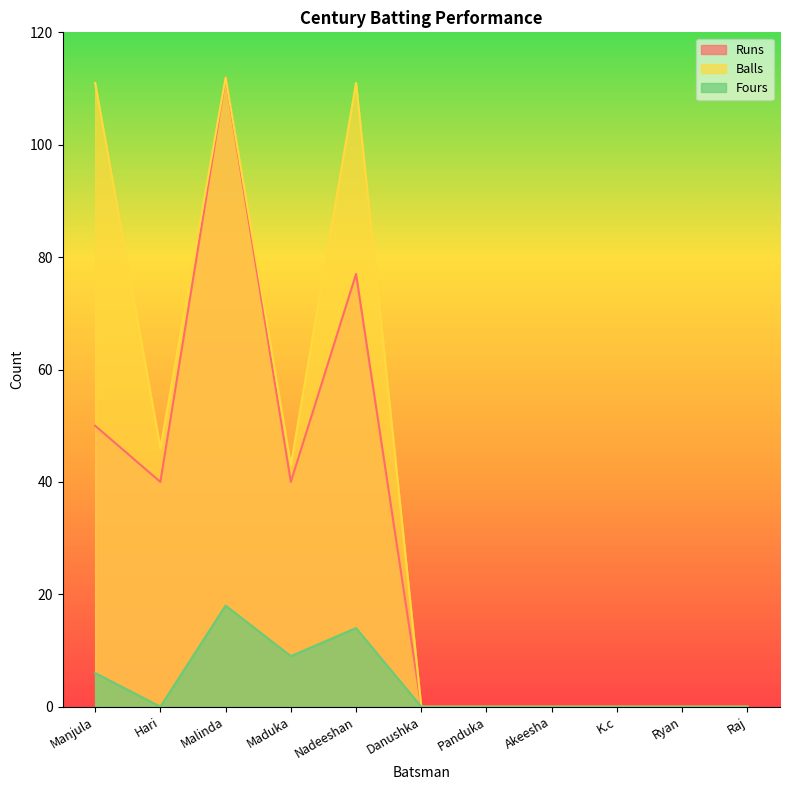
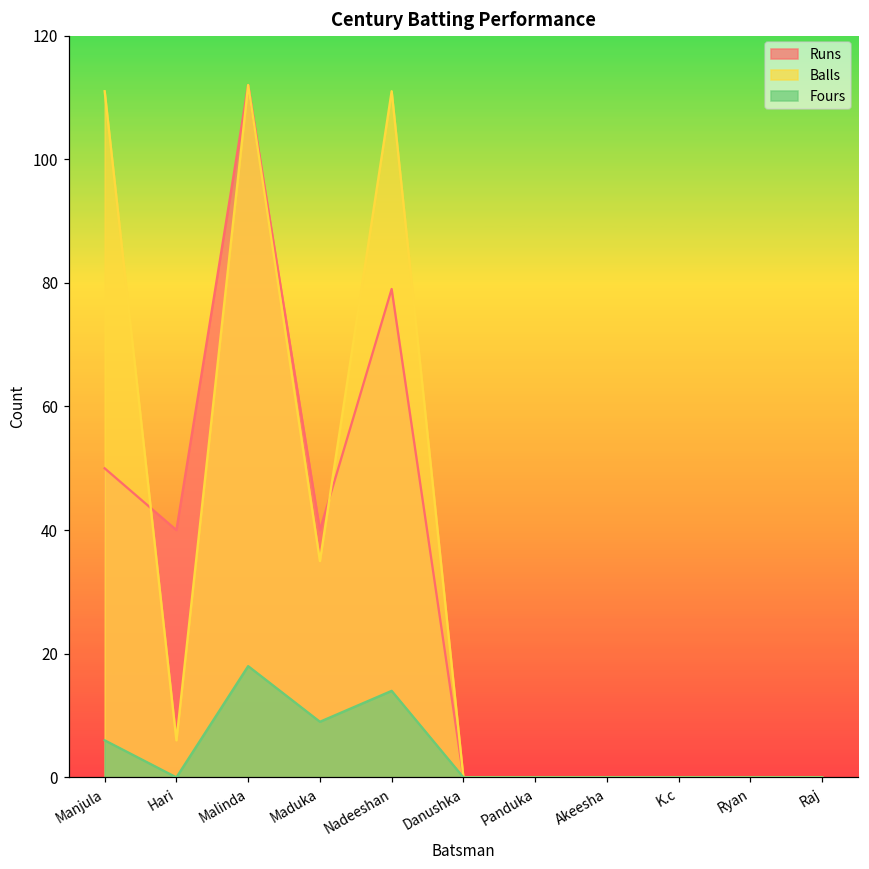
Balls, Hari: 46 -> 6
Balls, Maduka: 43 -> 35
Runs, Nadeeshan: 77 -> 79
